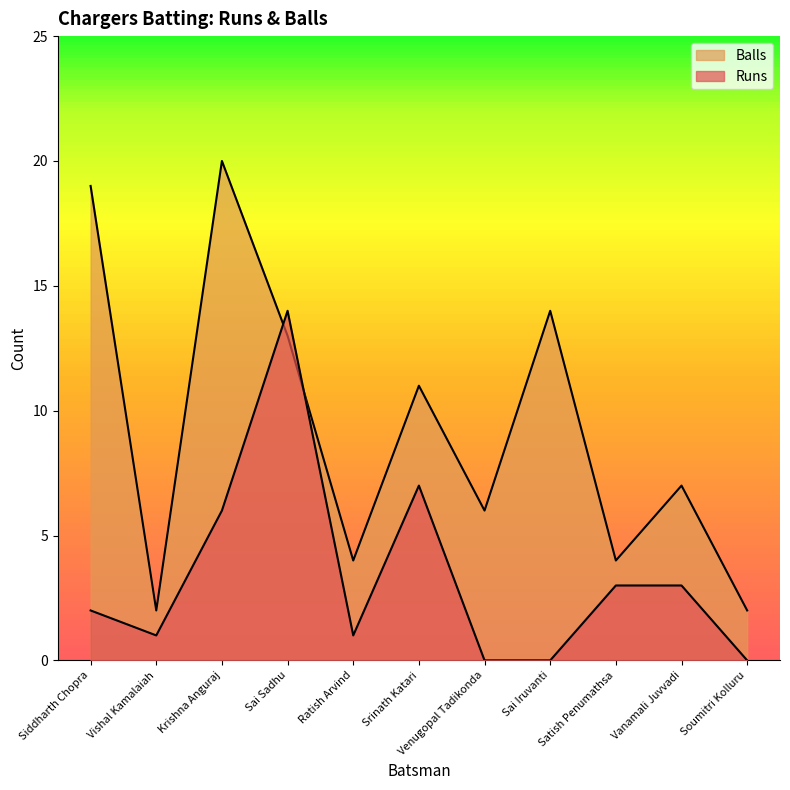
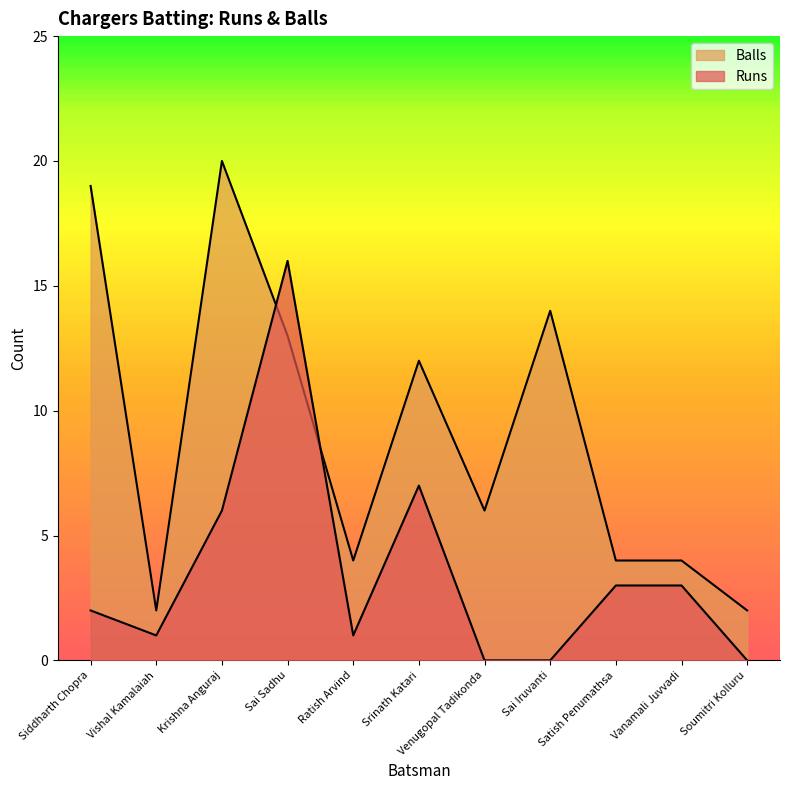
Runs, Sai Sadhu: 14 -> 16
Balls, Srinath Katari: 11 -> 12
Balls, Vanamali Juvvadi: 7 -> 4
